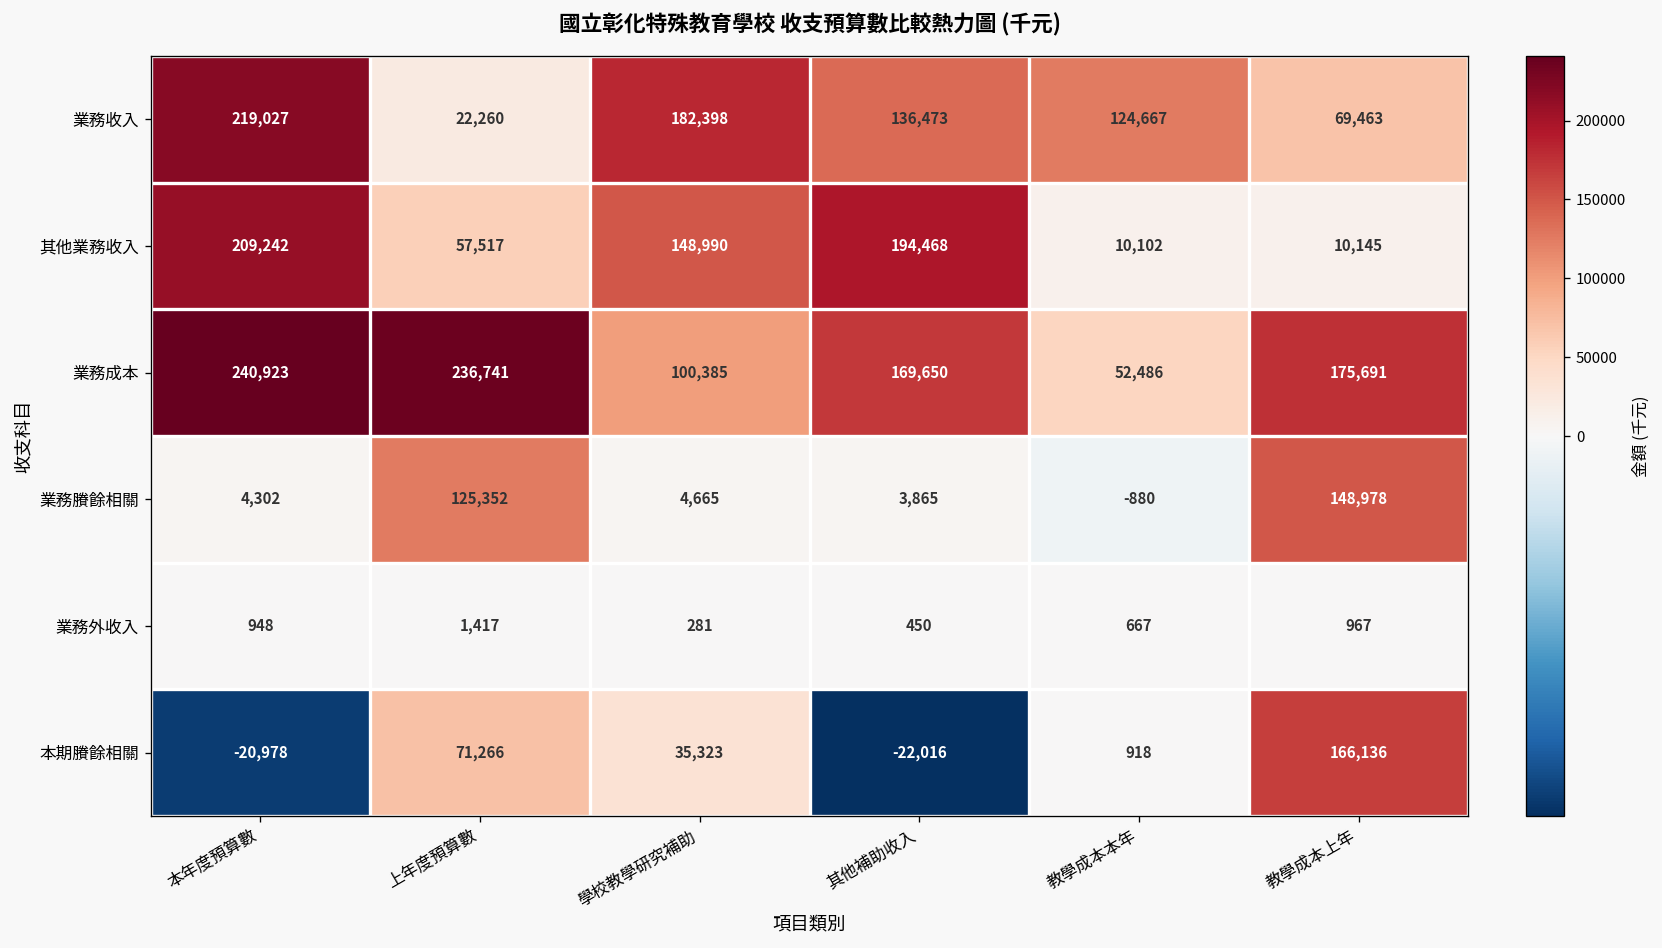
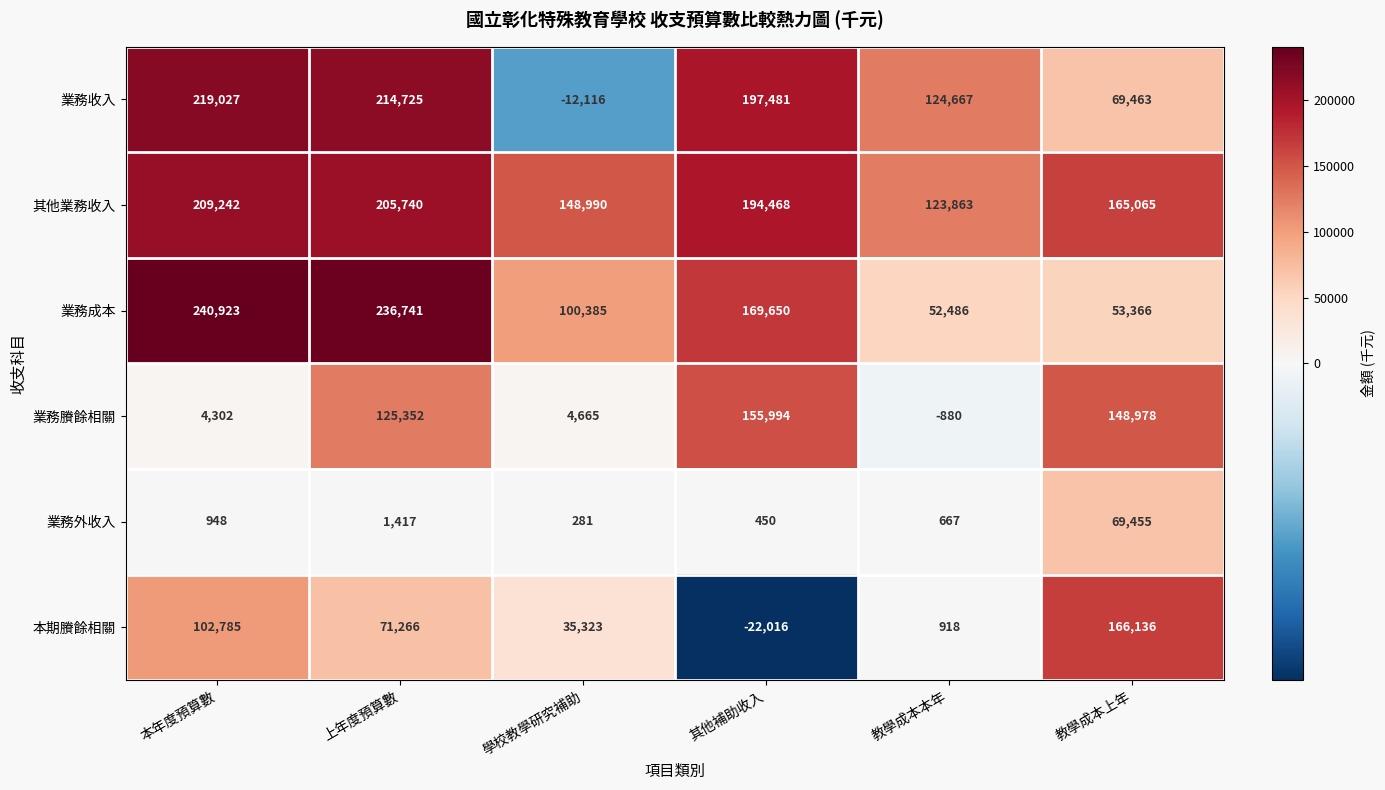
業務收入, 上年度預算數: 22,260 -> 214,725
業務收入, 學校教學研究補助: 182,398 -> -12,116
業務收入, 其他補助收入: 136,473 -> 197,481
其他業務收入, 上年度預算數: 57,517 -> 205,740
其他業務收入, 教學成本本年: 10,102 -> 123,863
其他業務收入, 教學成本上年: 10,145 -> 165,065
業務成本, 教學成本上年: 175,691 -> 53,366
業務賸餘相關, 其他補助收入: 3,865 -> 155,994
業務外收入, 教學成本上年: 967 -> 69,455
本期賸餘相關, 本年度預算數: -20,978 -> 102,785
